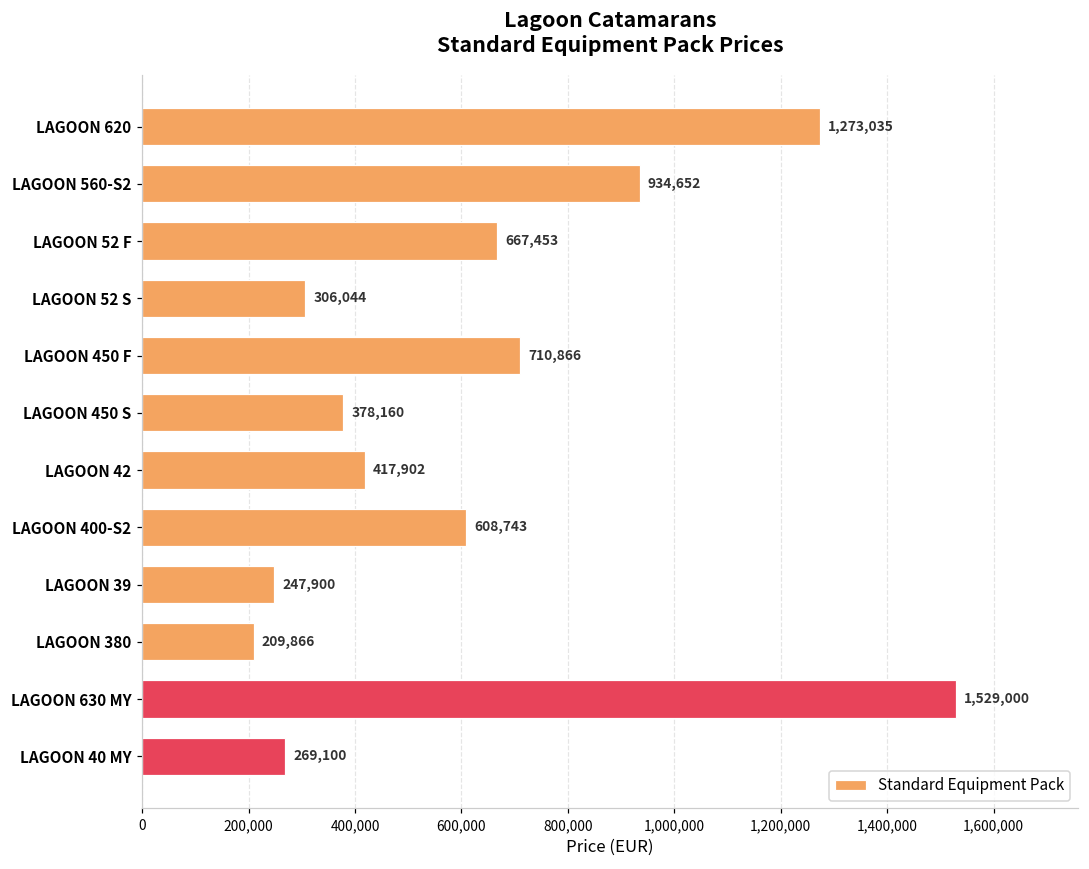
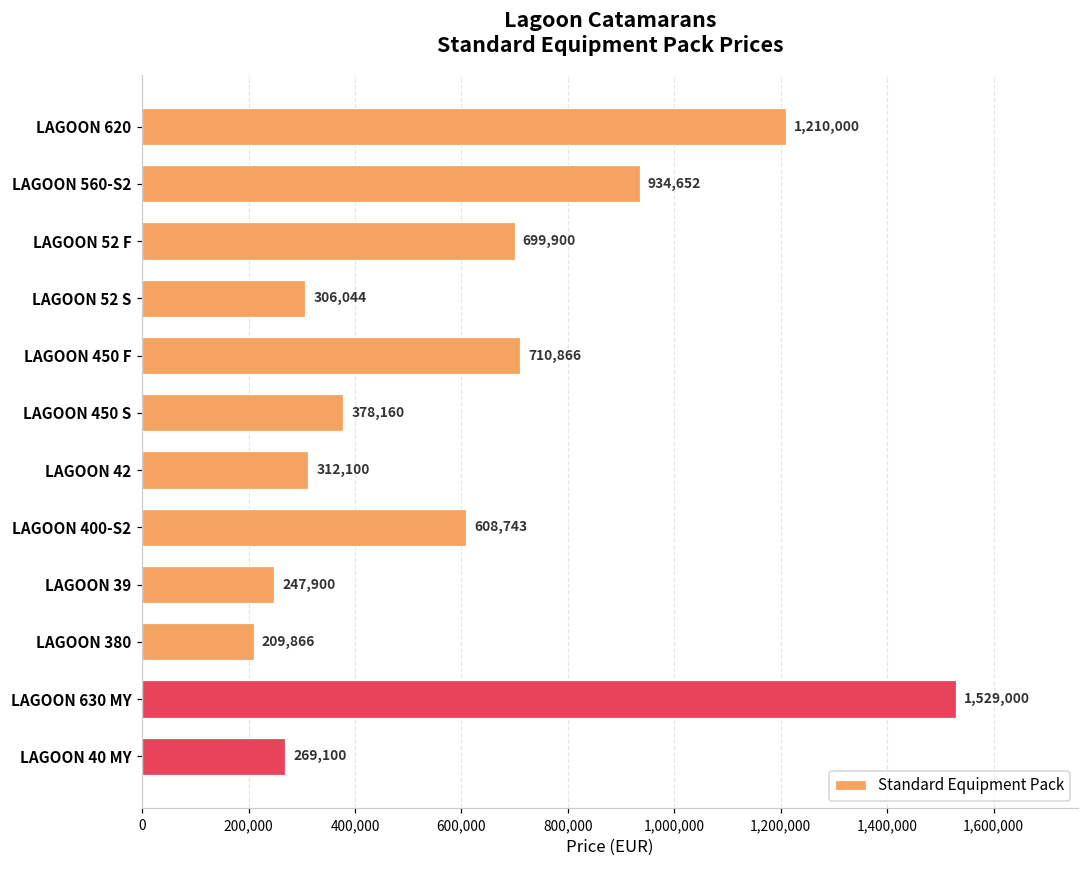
LAGOON 620: 1,273,035 -> 1,210,000
LAGOON 52 F: 667,453 -> 699,900
LAGOON 42: 417,902 -> 312,100
